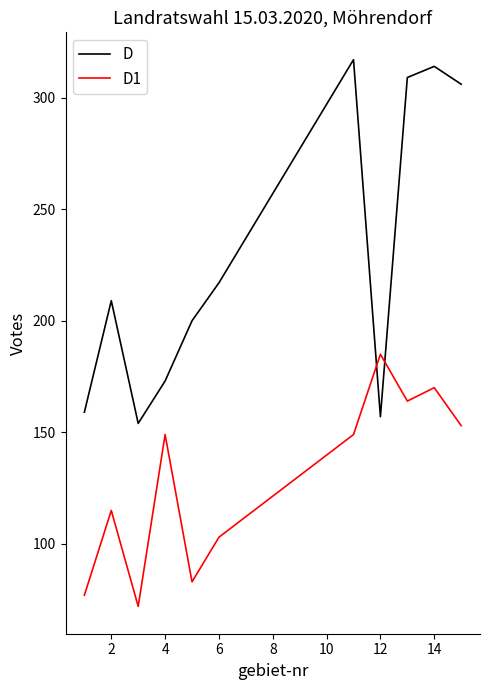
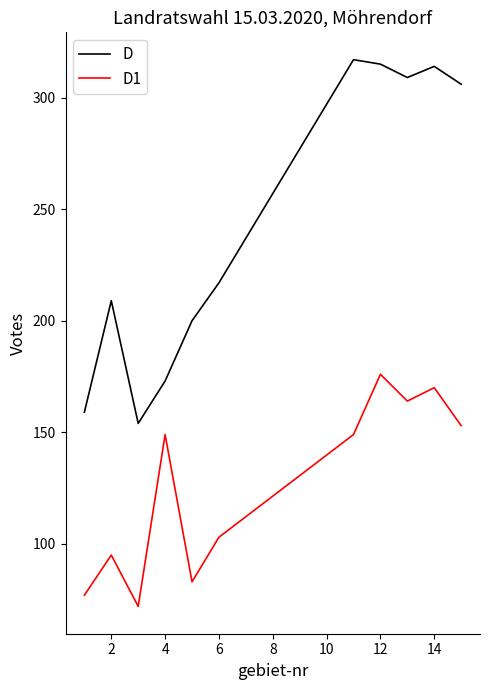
D1, 2: 115 -> 95
D, 12: 157 -> 315
D1, 12: 185 -> 176
